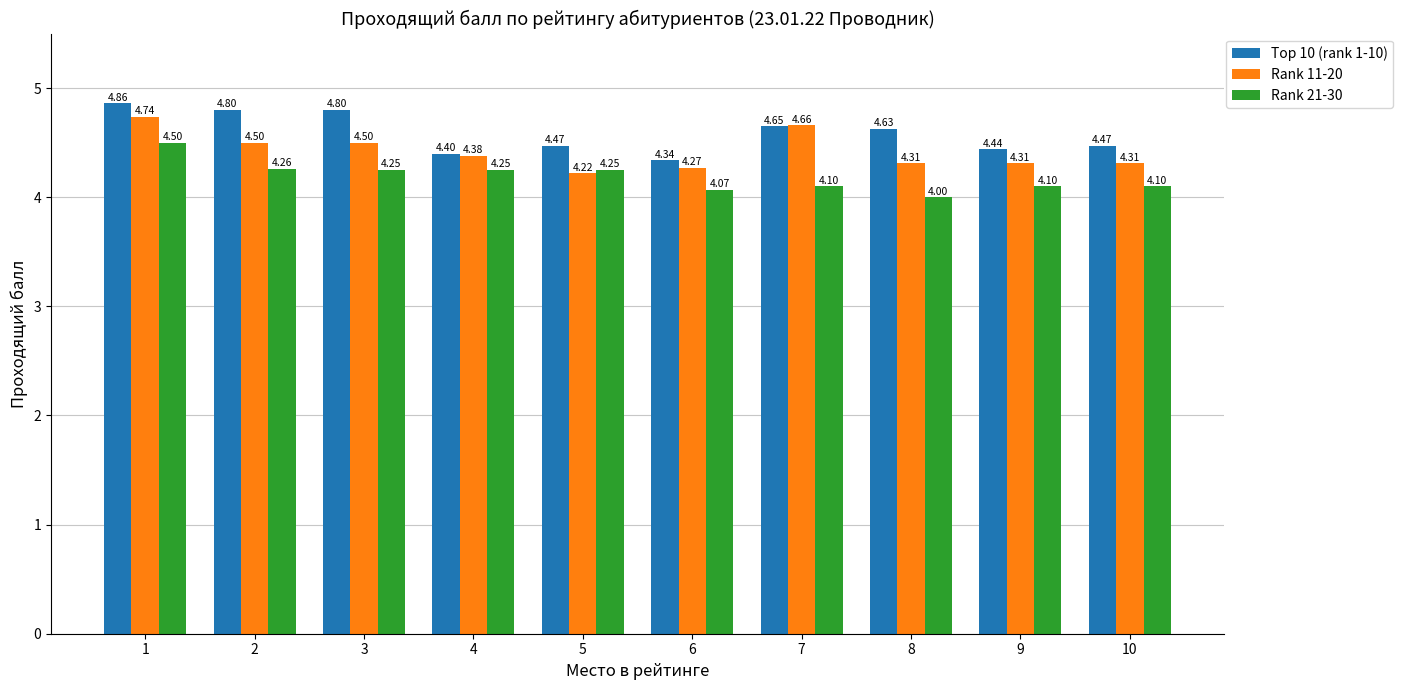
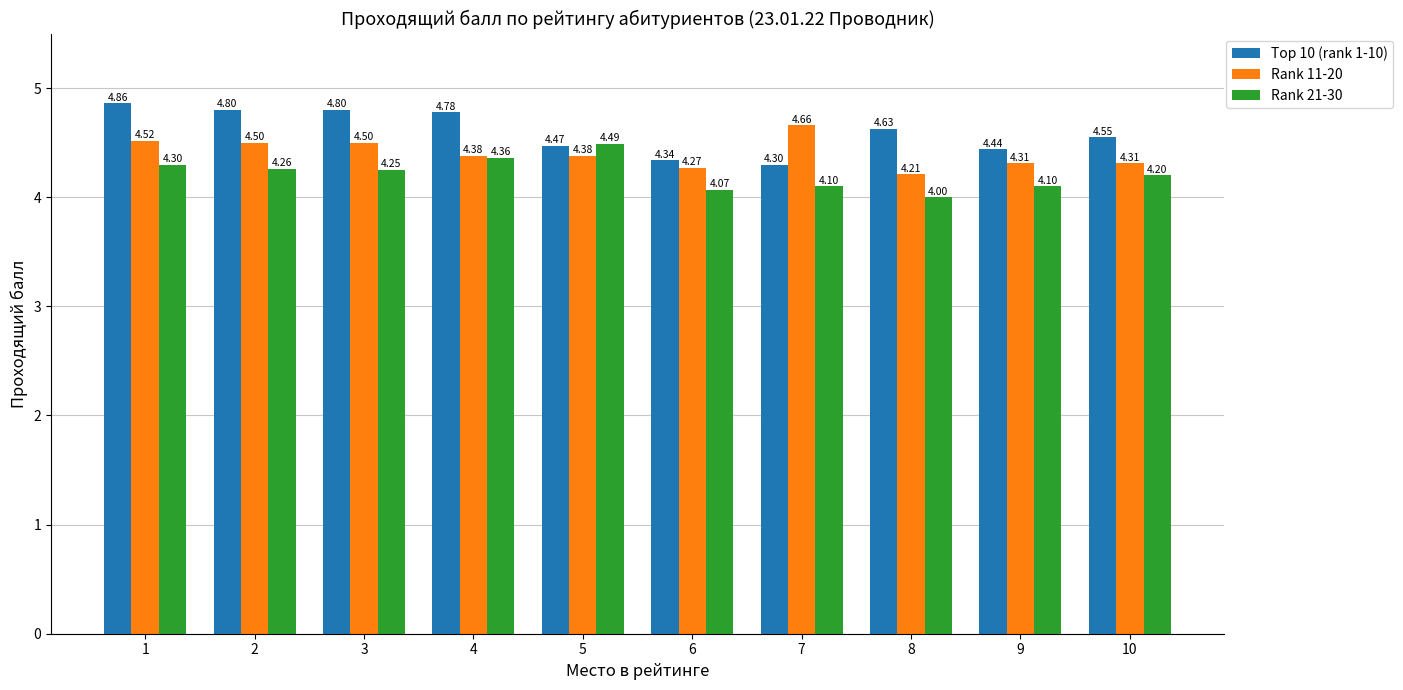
Rank 11-20, 1: 4.74 -> 4.52
Rank 21-30, 1: 4.50 -> 4.30
Top 10 (rank 1-10), 4: 4.40 -> 4.78
Rank 21-30, 4: 4.25 -> 4.36
Rank 11-20, 5: 4.22 -> 4.38
Rank 21-30, 5: 4.25 -> 4.49
Top 10 (rank 1-10), 7: 4.65 -> 4.30
Rank 11-20, 8: 4.31 -> 4.21
Top 10 (rank 1-10), 10: 4.47 -> 4.55
Rank 21-30, 10: 4.10 -> 4.20
